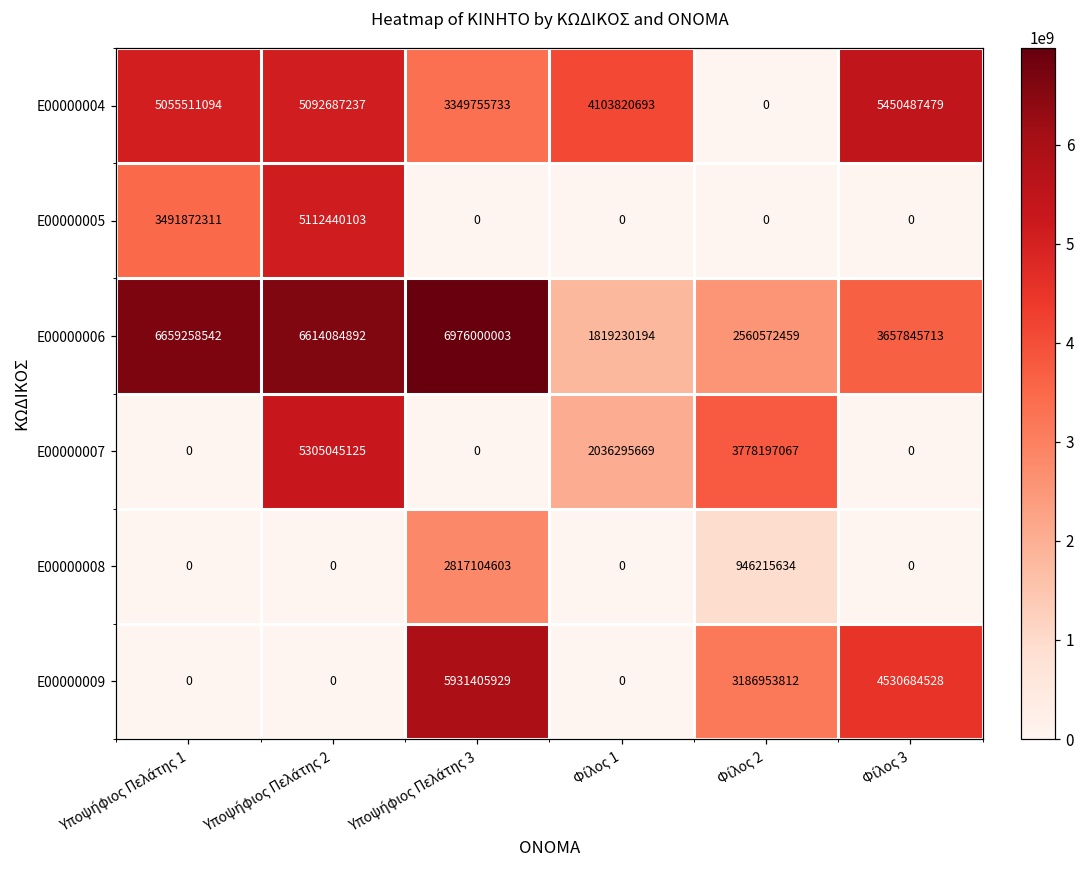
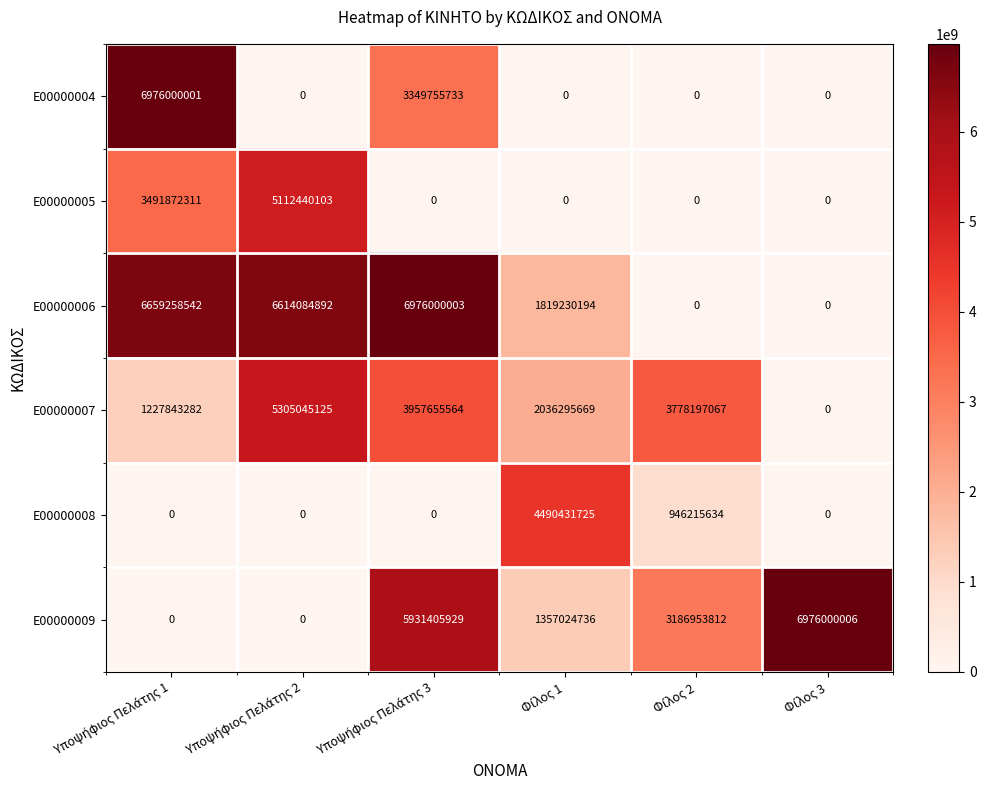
Ε00000004, Υποψήφιος Πελάτης 1: 5055511094 -> 6976000001
Ε00000004, Υποψήφιος Πελάτης 2: 5092687237 -> 0
Ε00000004, Φίλος 1: 4103820693 -> 0
Ε00000004, Φίλος 3: 5450487479 -> 0
Ε00000006, Φίλος 2: 2560572459 -> 0
Ε00000006, Φίλος 3: 3657845713 -> 0
Ε00000007, Υποψήφιος Πελάτης 1: 0 -> 1227843282
Ε00000007, Υποψήφιος Πελάτης 3: 0 -> 3957655564
Ε00000008, Υποψήφιος Πελάτης 3: 2817104603 -> 0
Ε00000008, Φίλος 1: 0 -> 4490431725
Ε00000009, Φίλος 1: 0 -> 1357024736
Ε00000009, Φίλος 3: 4530684528 -> 6976000006
